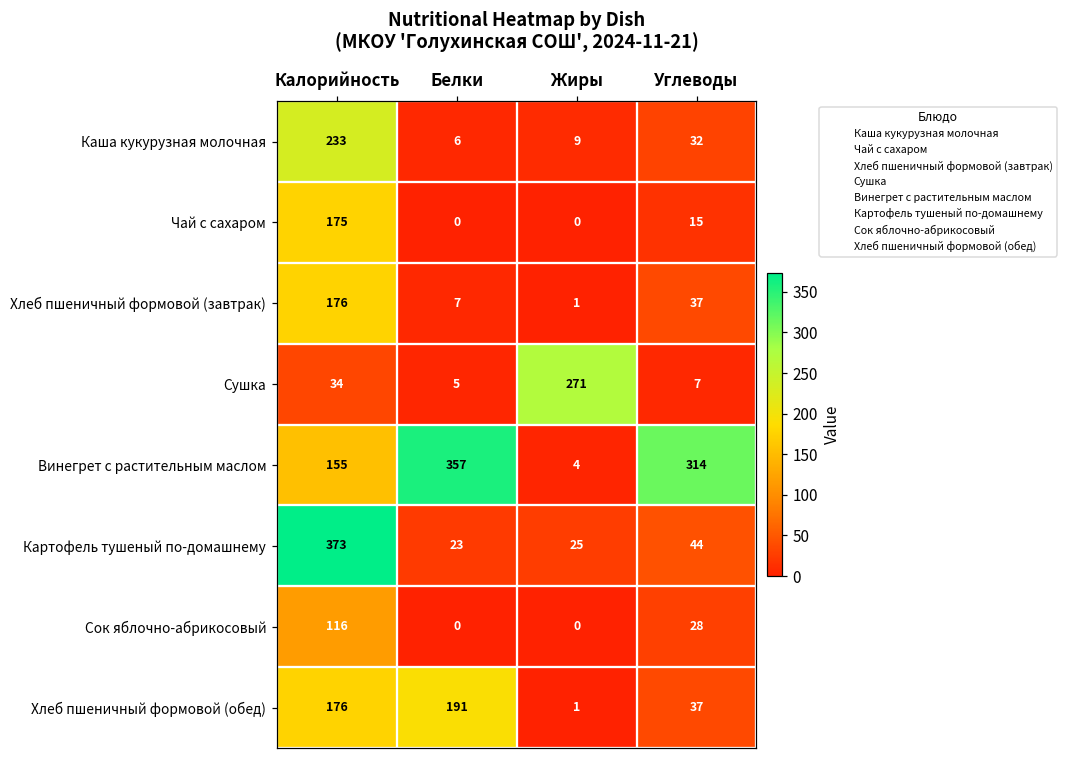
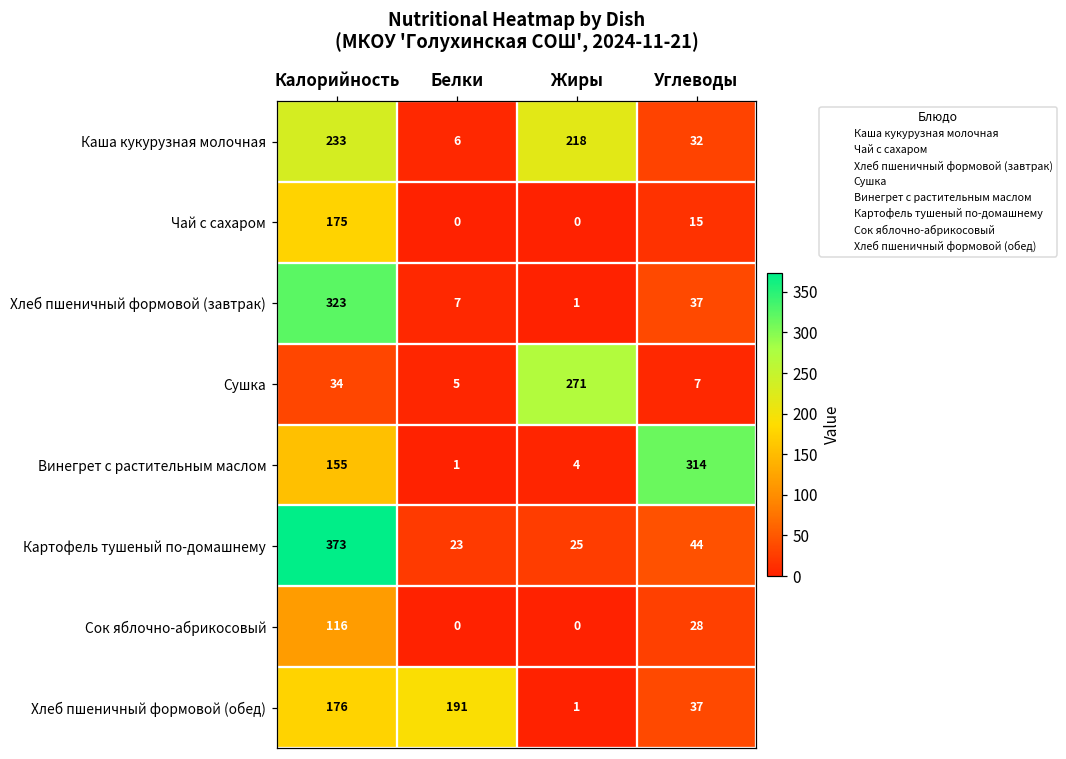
Каша кукурузная молочная, Жиры: 9 -> 218
Хлеб пшеничный формовой (завтрак), Калорийность: 176 -> 323
Винегрет с растительным маслом, Белки: 357 -> 1
